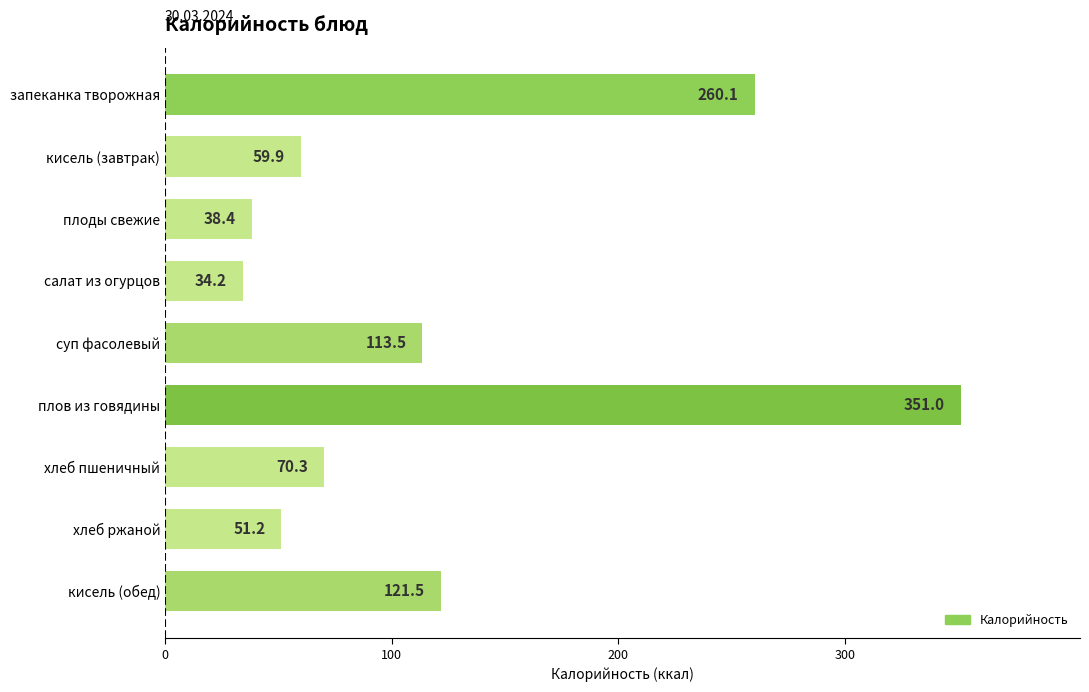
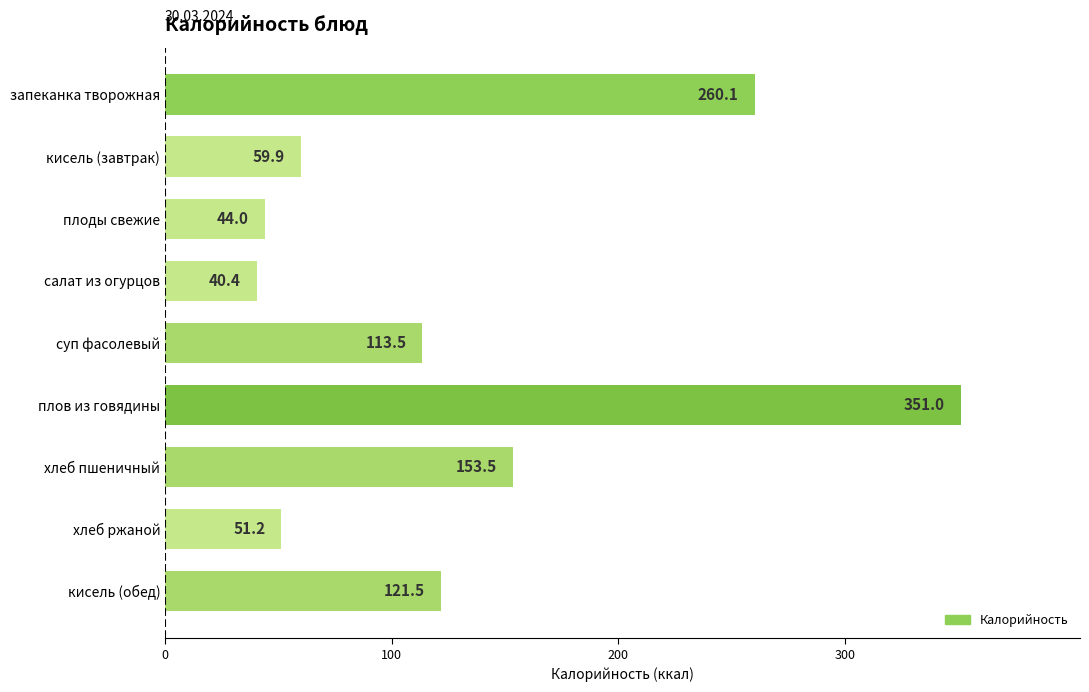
плоды свежие: 38.4 -> 44.0
салат из огурцов: 34.2 -> 40.4
хлеб пшеничный: 70.3 -> 153.5
